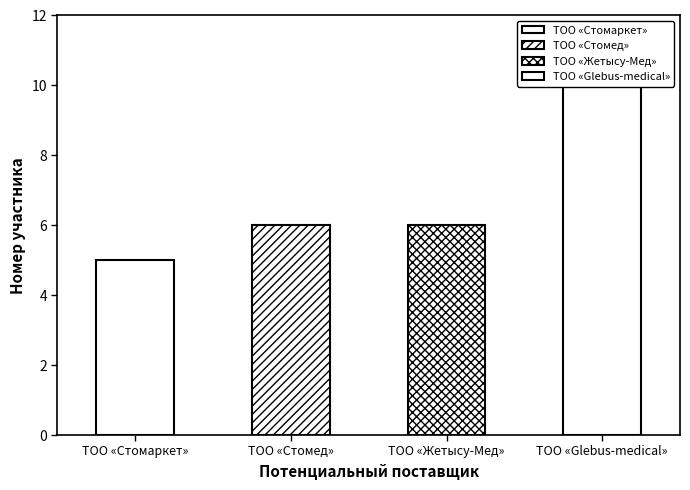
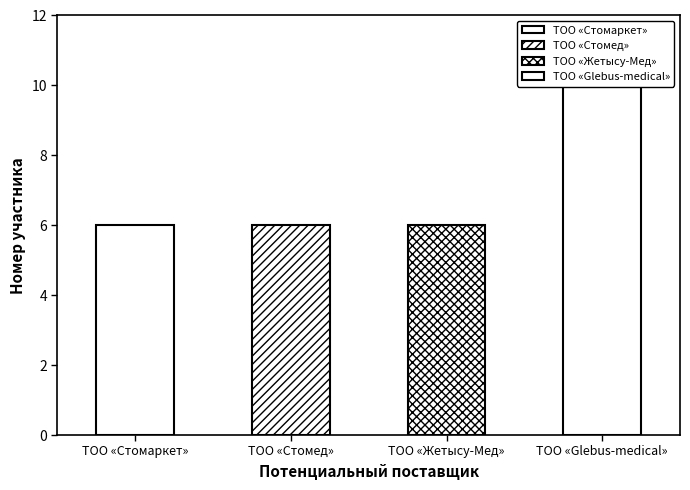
ТОО «Стомаркет»: 5 -> 6
